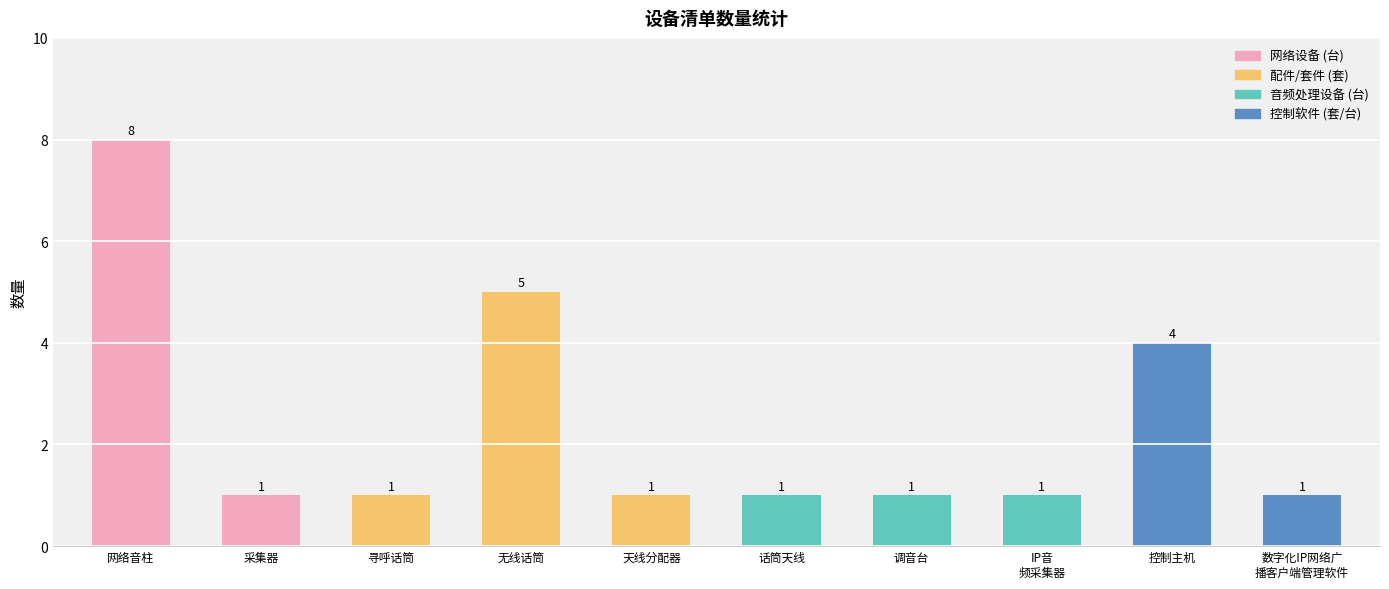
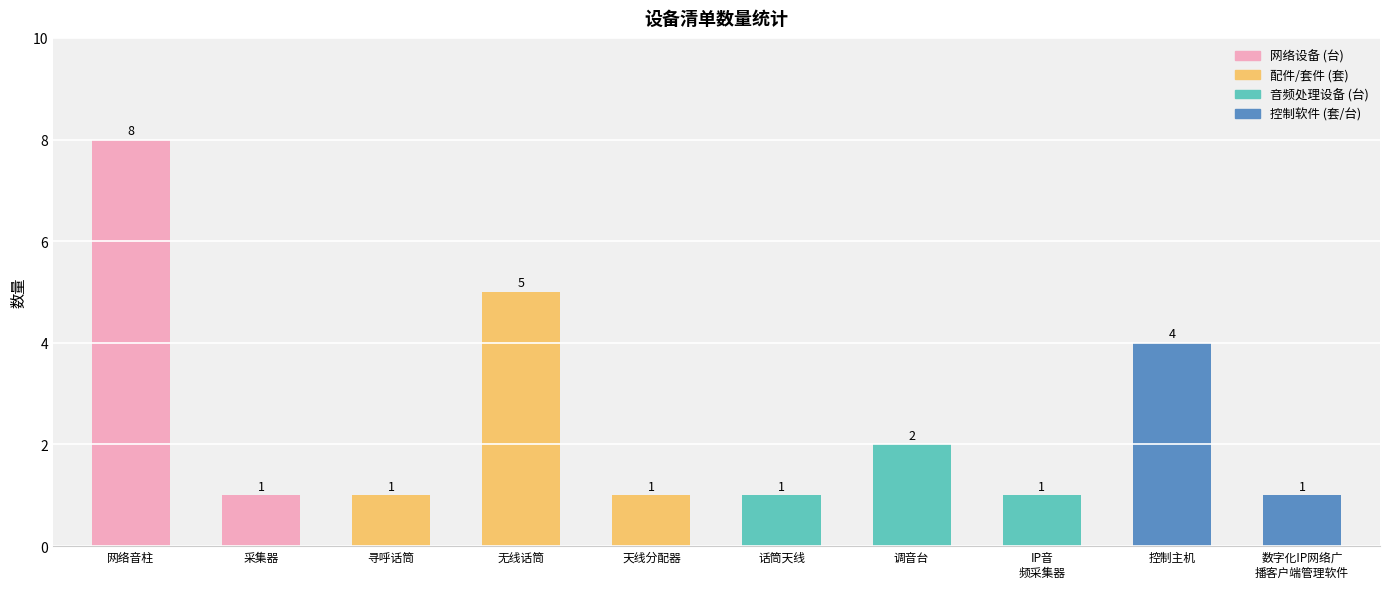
调音台: 1 -> 2
